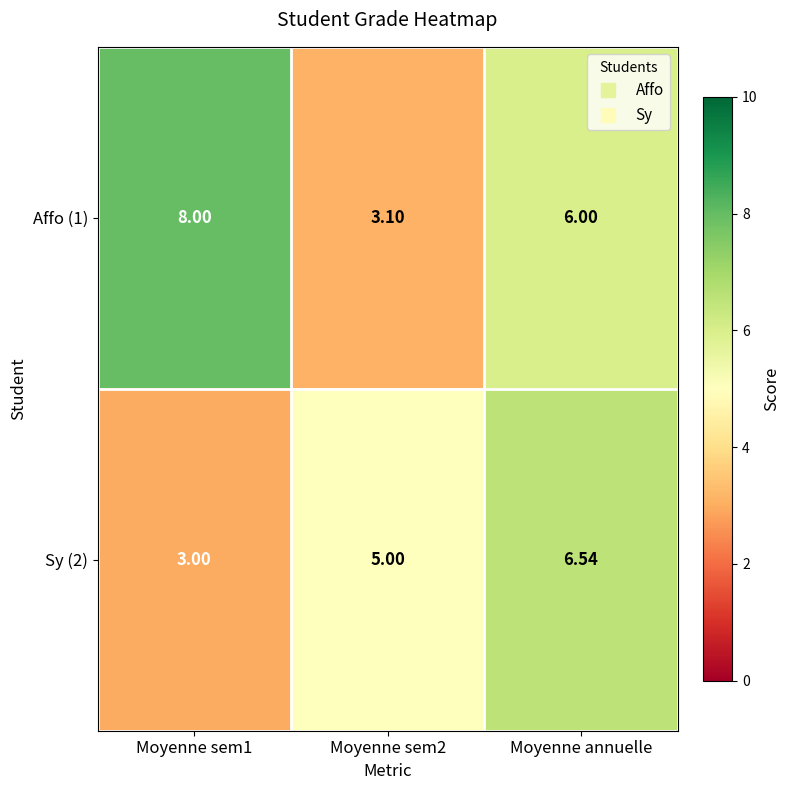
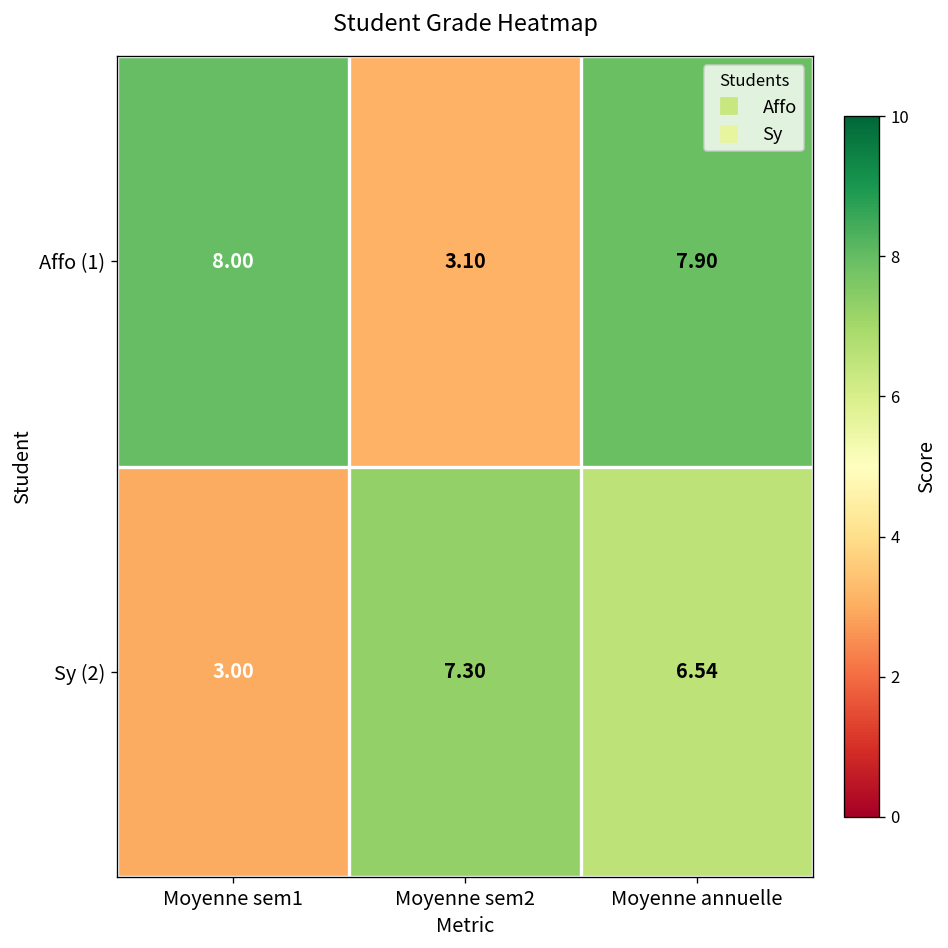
Affo (1), Moyenne annuelle: 6.00 -> 7.90
Sy (2), Moyenne sem2: 5.00 -> 7.30
